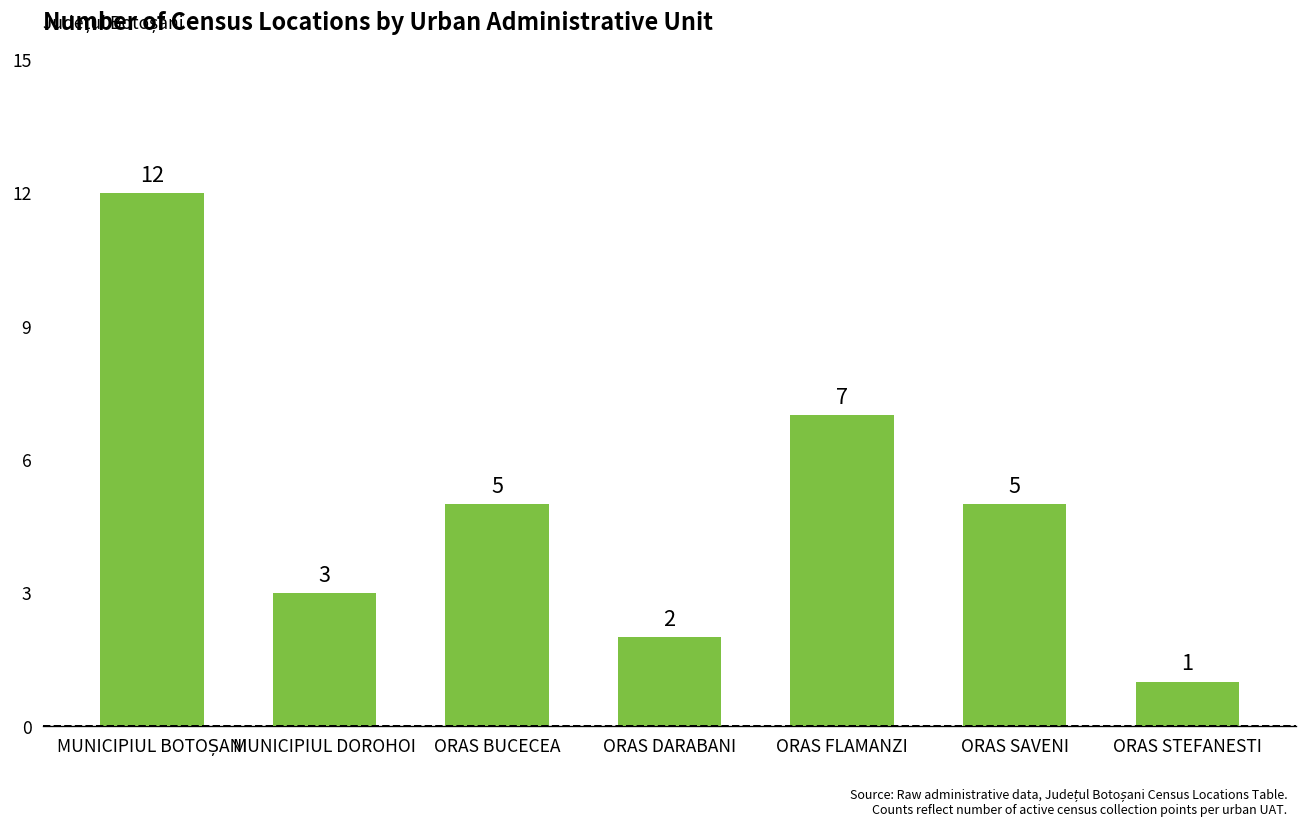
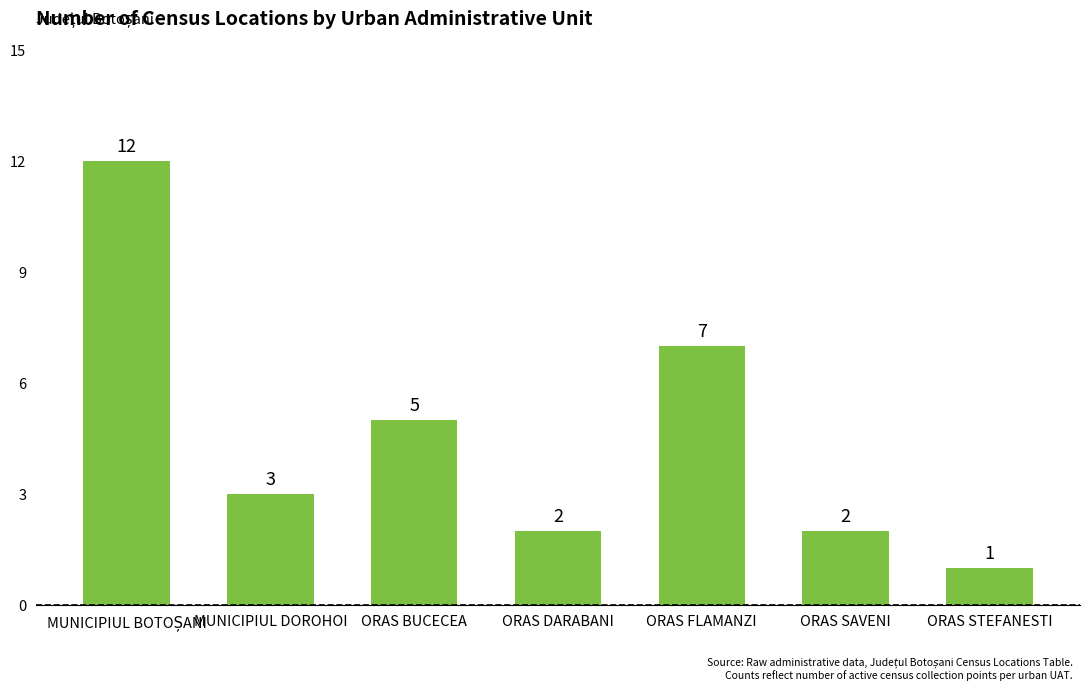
ORAS SAVENI: 5 -> 2
